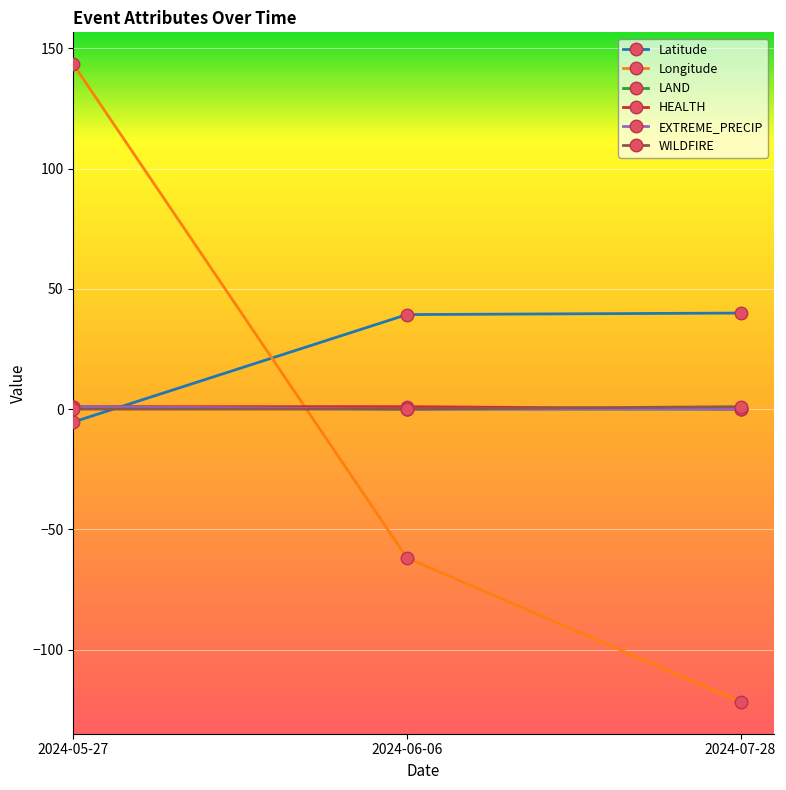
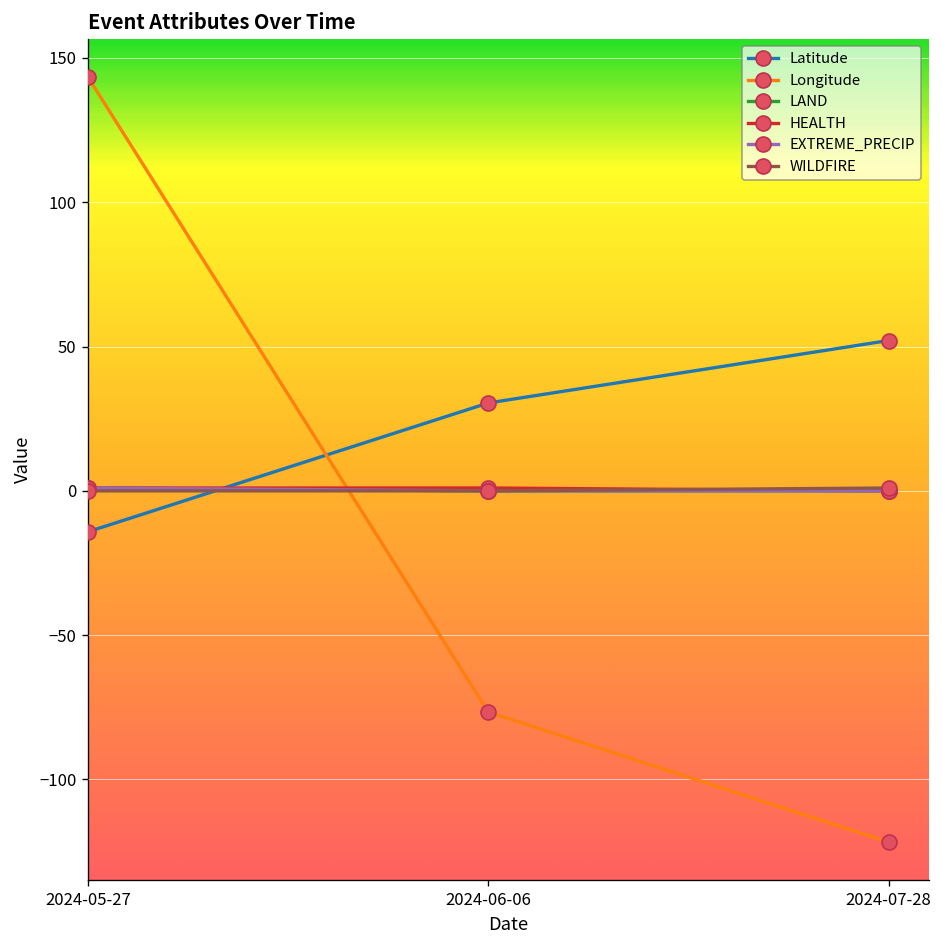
Latitude, 2024-05-27: -5 -> -14
Latitude, 2024-06-06: 39 -> 30
Longitude, 2024-06-06: -62 -> -77
Latitude, 2024-07-28: 40 -> 52
